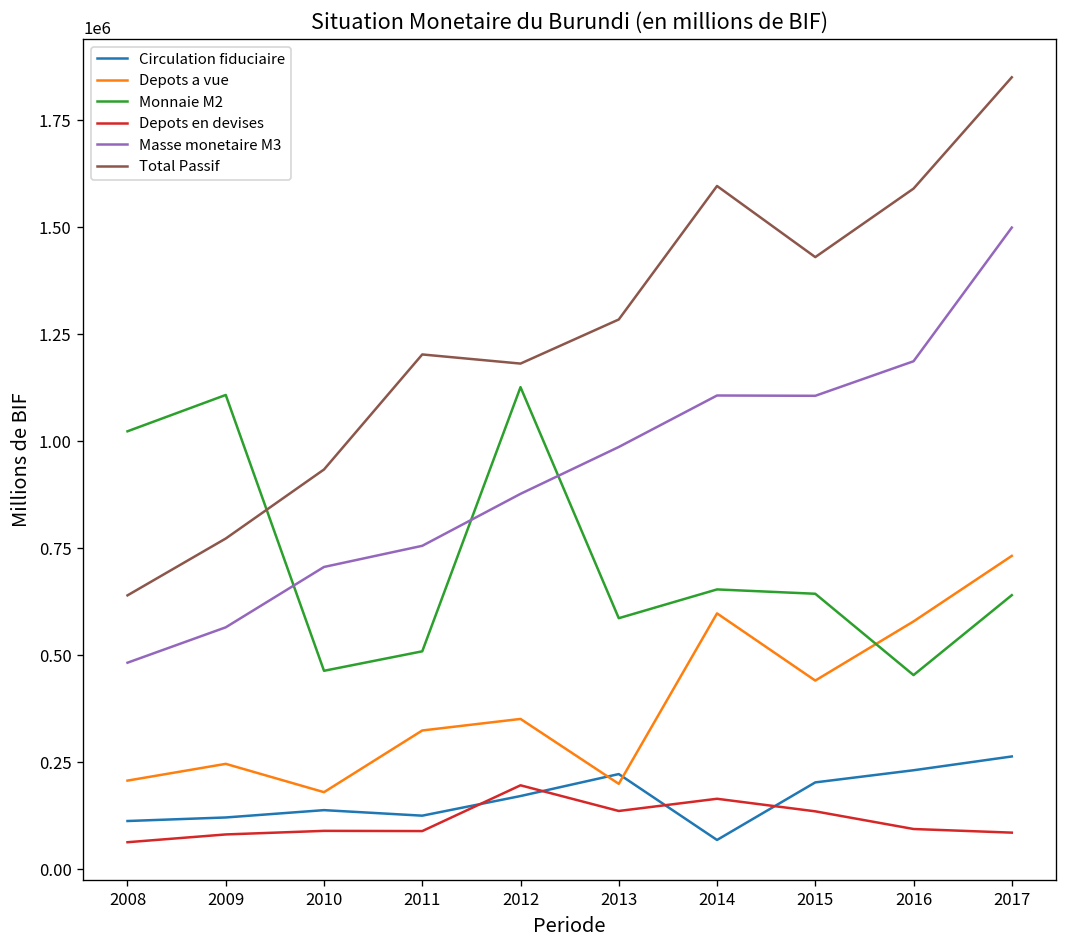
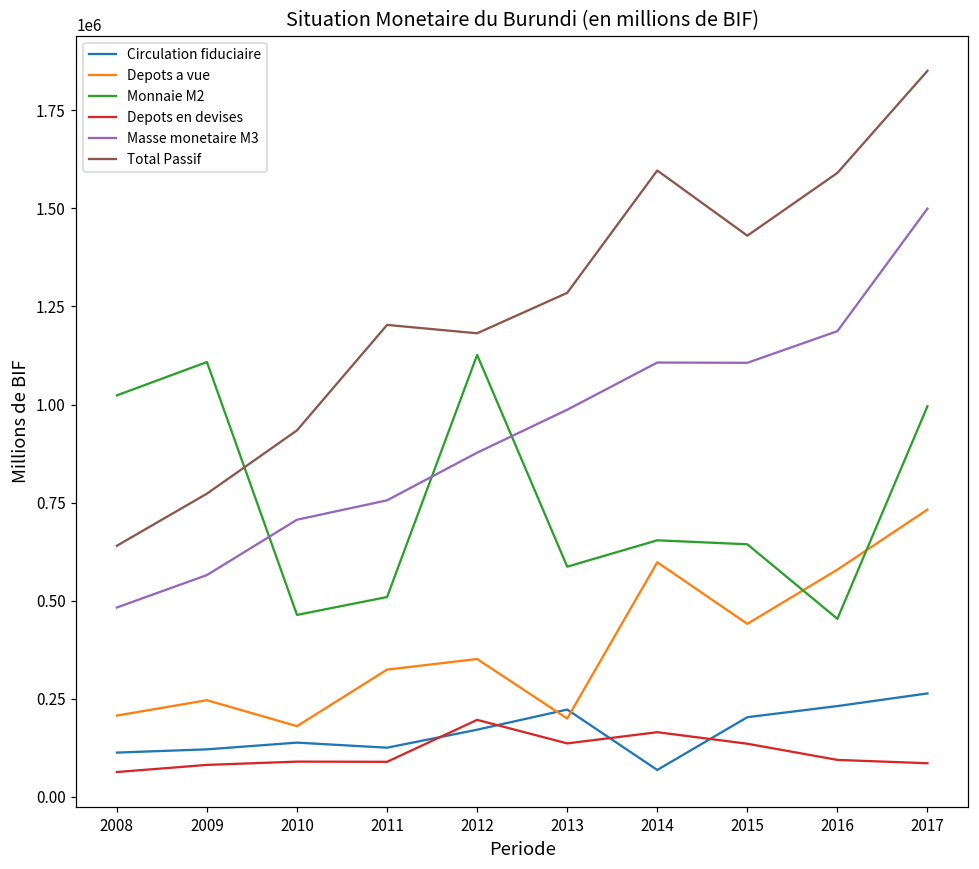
Monnaie M2, 2017: 640000 -> 1000000
